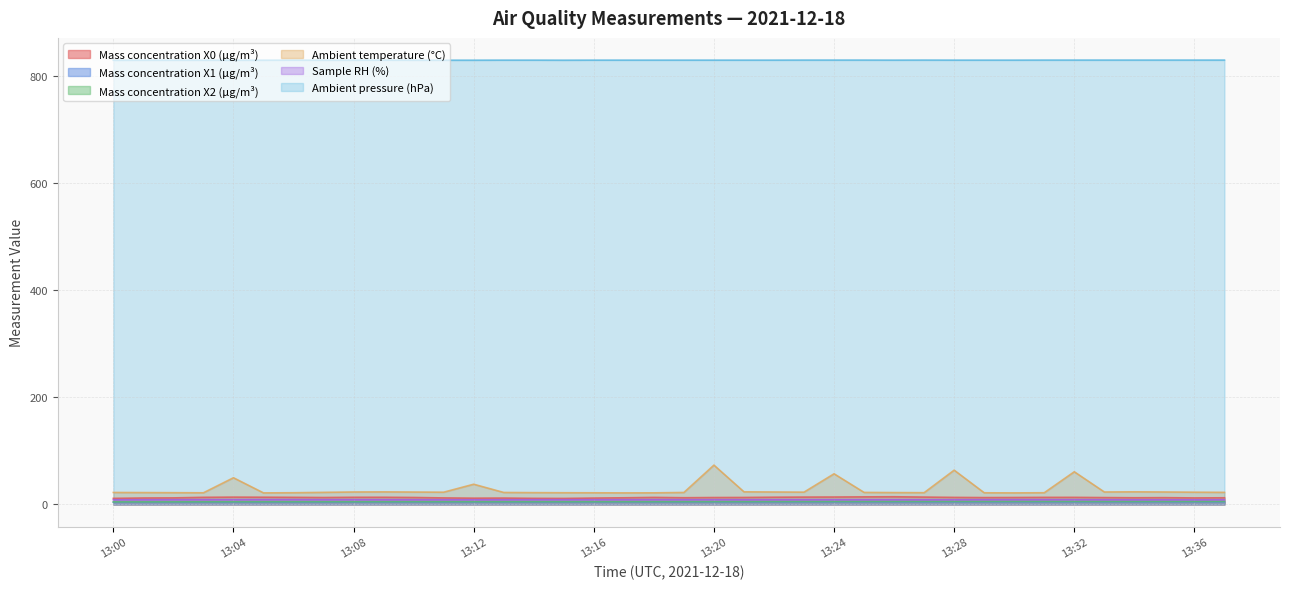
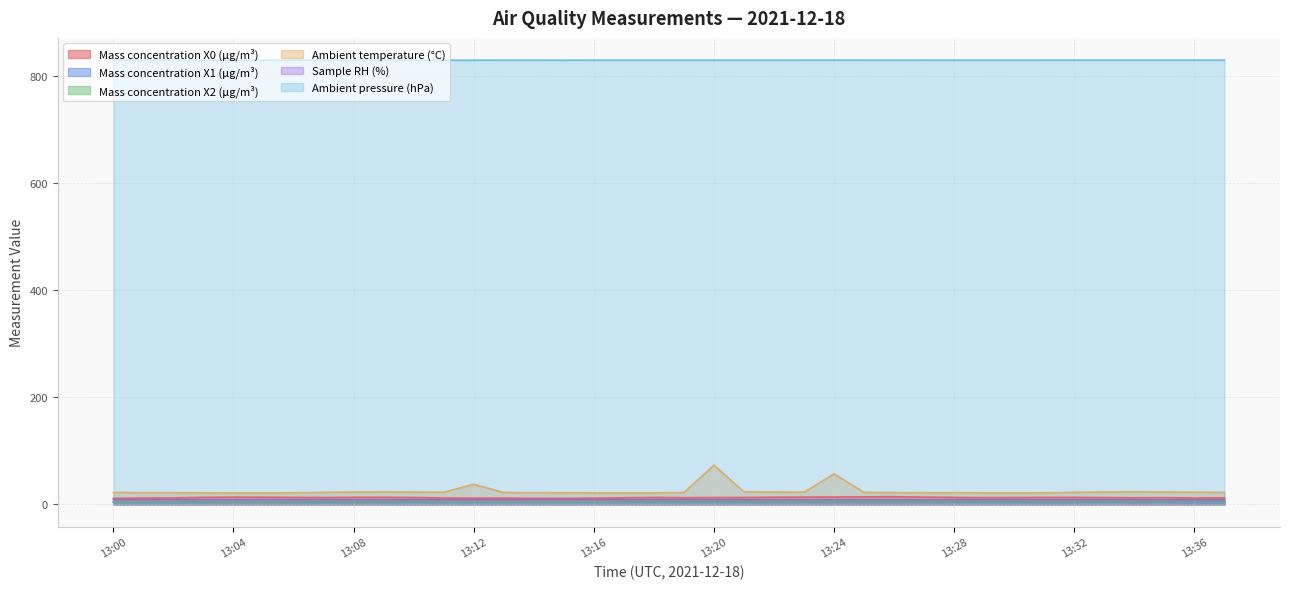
Ambient temperature (°C), 13:04: 50 -> 20
Ambient temperature (°C), 13:28: 60 -> 20
Ambient temperature (°C), 13:32: 60 -> 20
